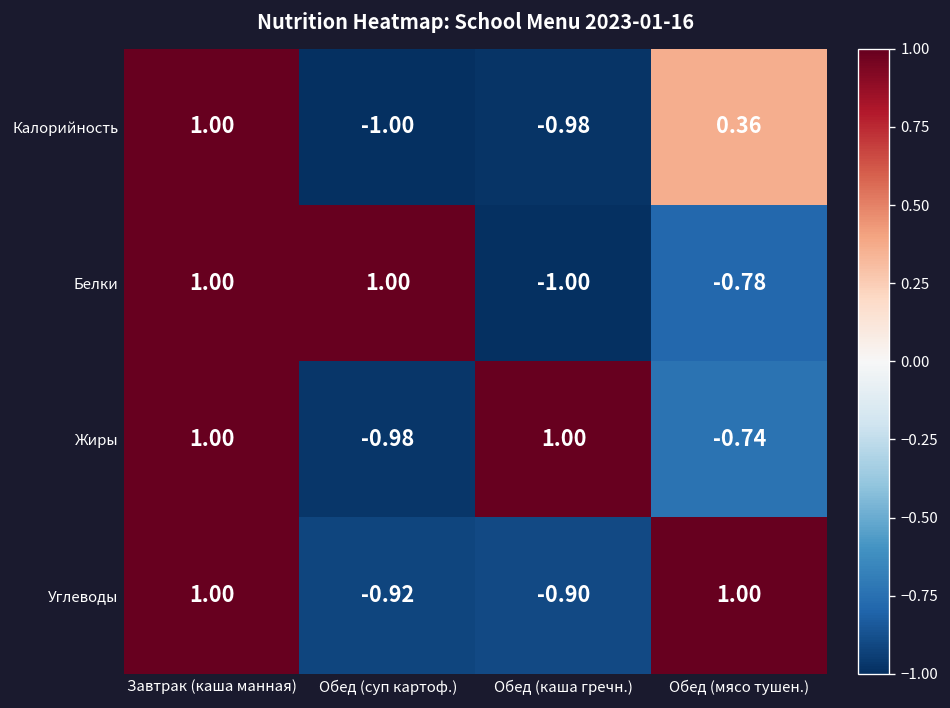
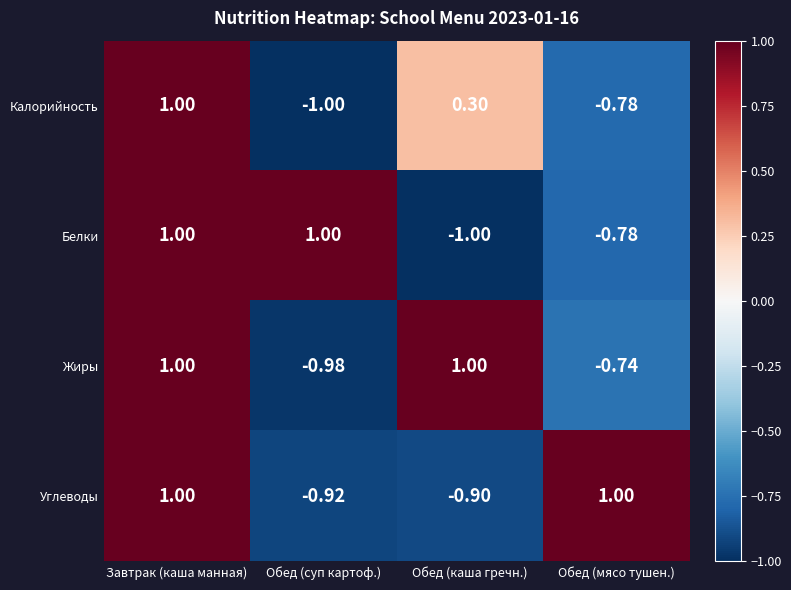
Калорийность, Обед (каша гречн.): -0.98 -> 0.30
Калорийность, Обед (мясо тушен.): 0.36 -> -0.78
